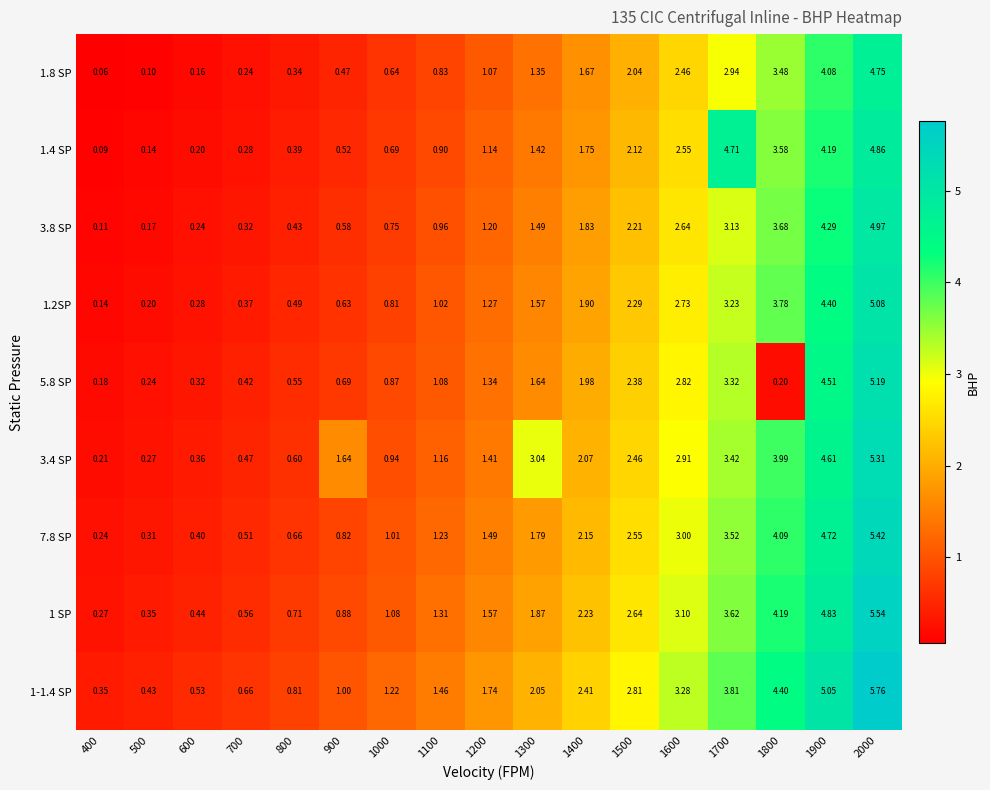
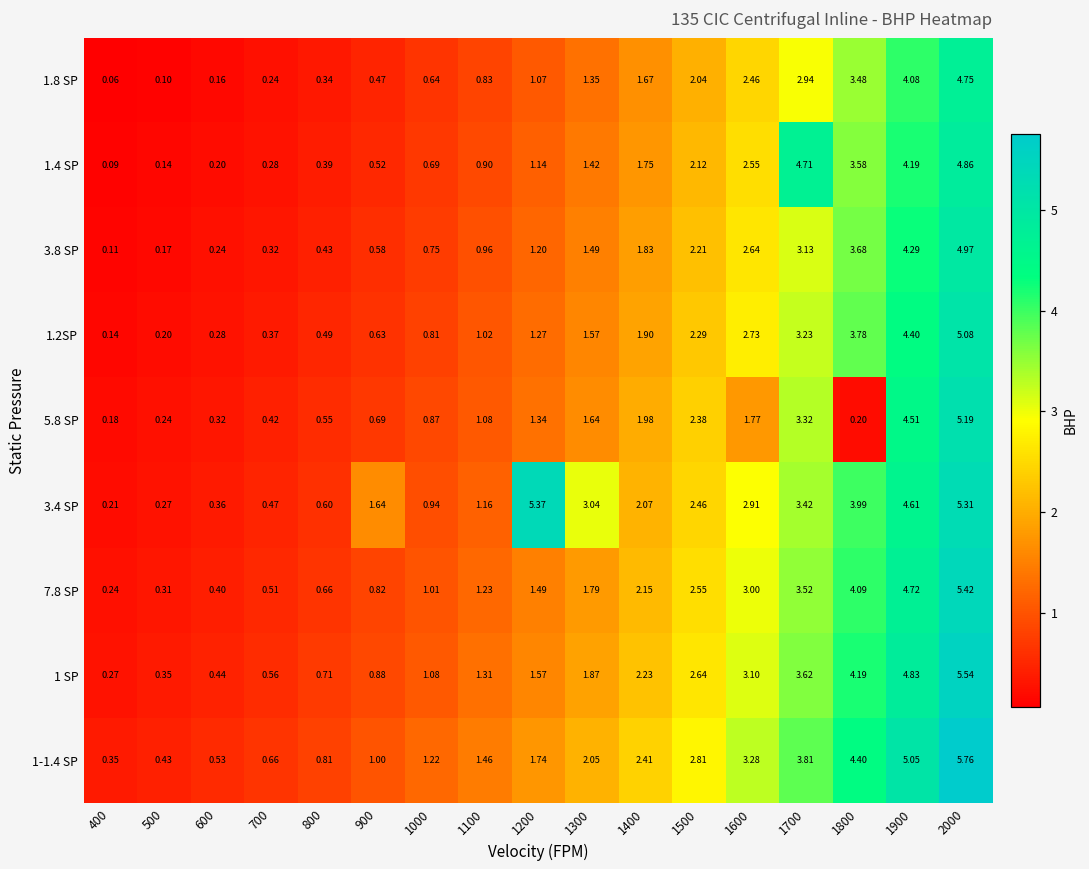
5.8 SP, 1600: 2.82 -> 1.77
3.4 SP, 1200: 1.41 -> 5.37
